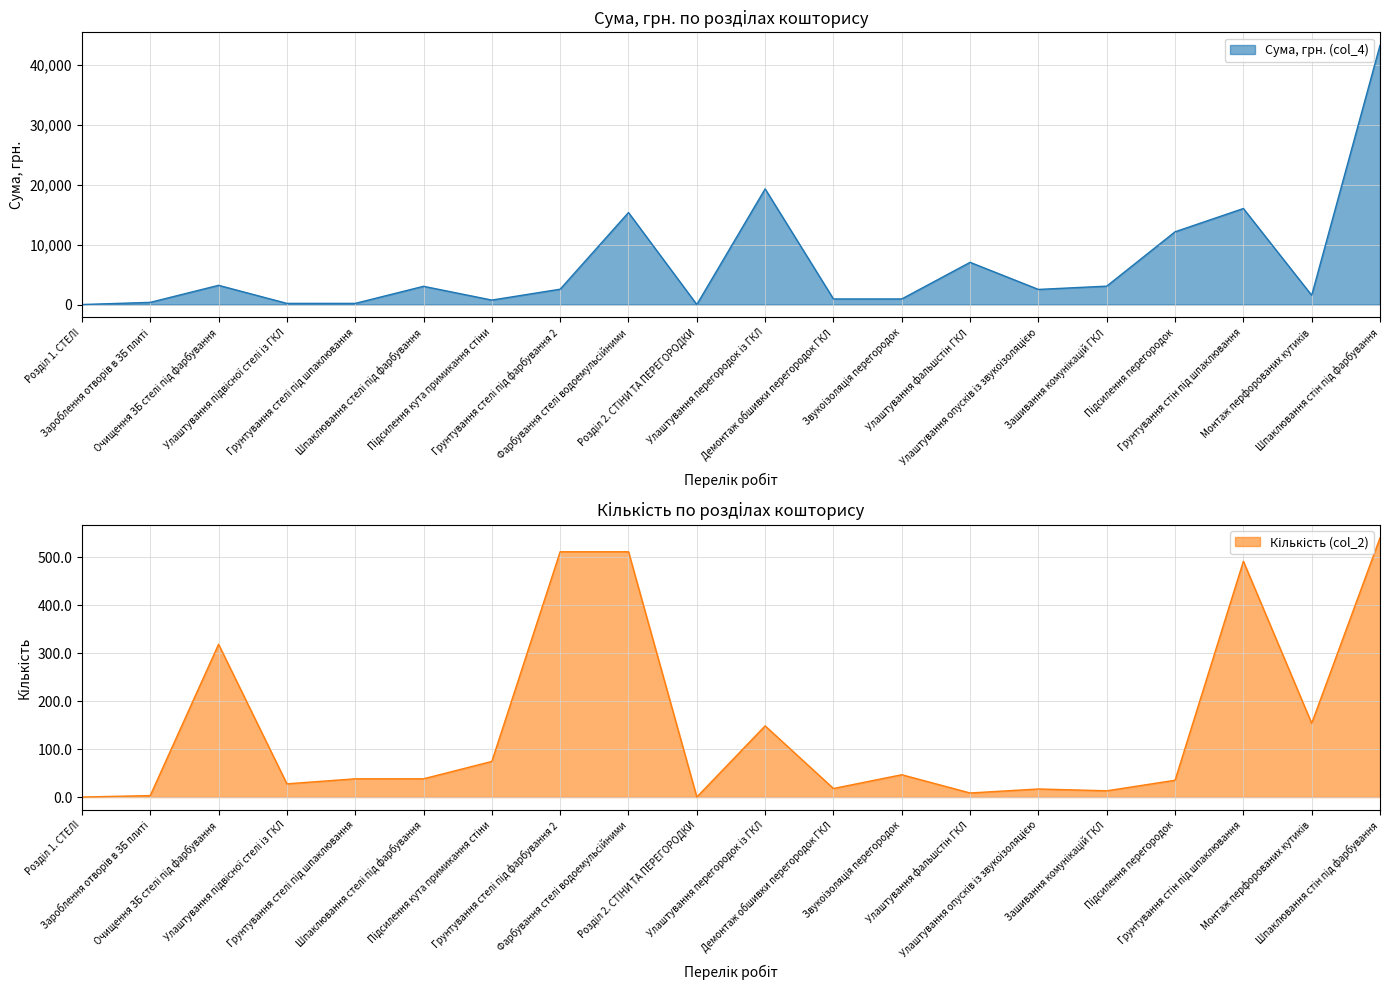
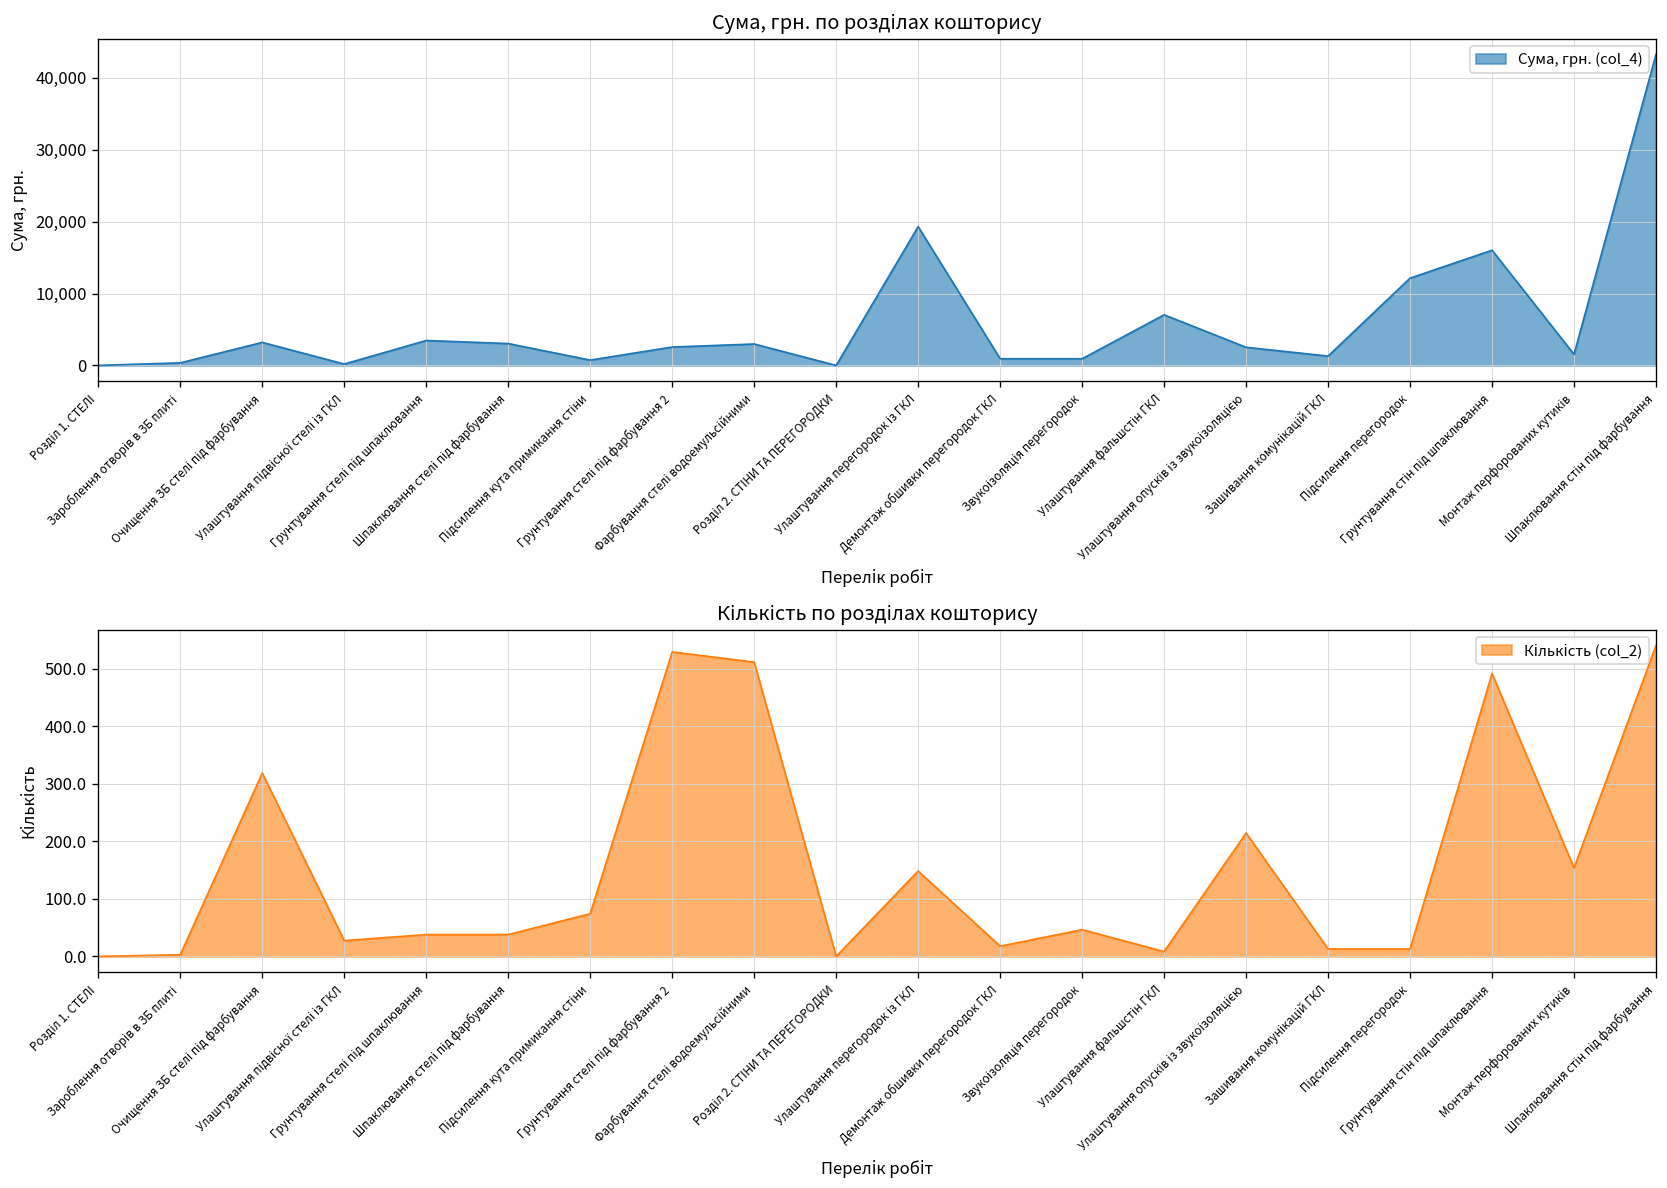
Сума, грн. по розділах кошторису, Грунтування стелі під шпаклювання: 0 -> 3,000
Сума, грн. по розділах кошторису, Фарбування стелі водоемульсійними: 15,000 -> 3,000
Сума, грн. по розділах кошторису, Зашивання комунікацій ГКЛ: 3,000 -> 1,000
Кількість по розділах кошторису, Грунтування стелі під фарбування 2: 510 -> 530
Кількість по розділах кошторису, Улаштування опусків із звукоізоляцією: 20 -> 210
Кількість по розділах кошторису, Підсилення перегородок: 40 -> 10
